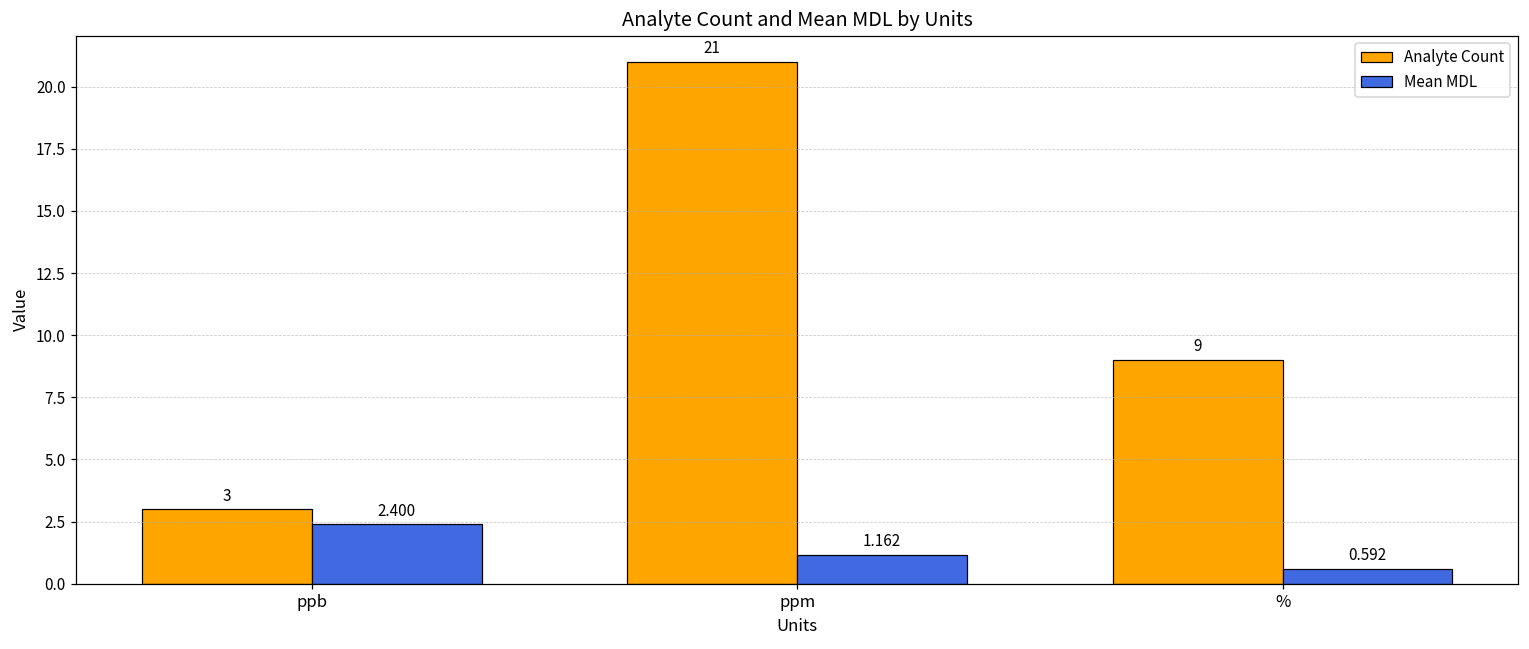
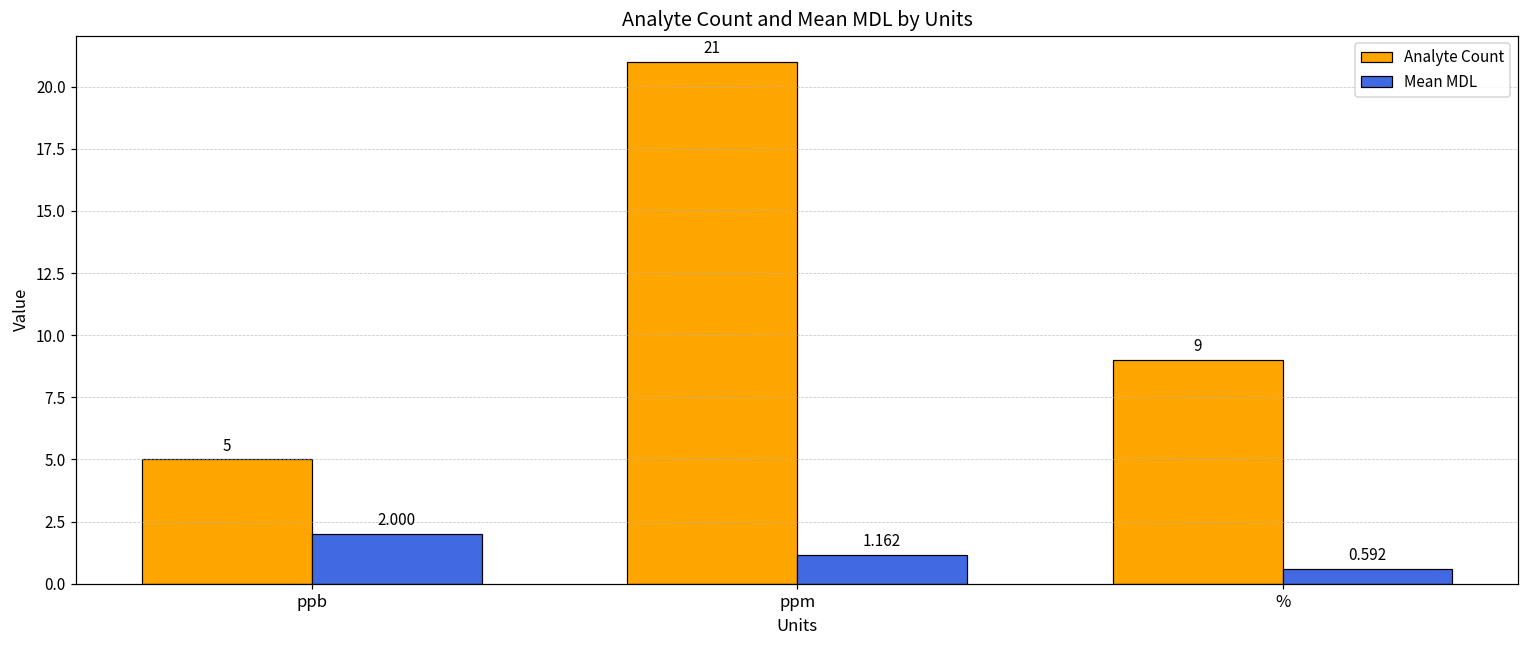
Analyte Count, ppb: 3 -> 5
Mean MDL, ppb: 2.400 -> 2.000
